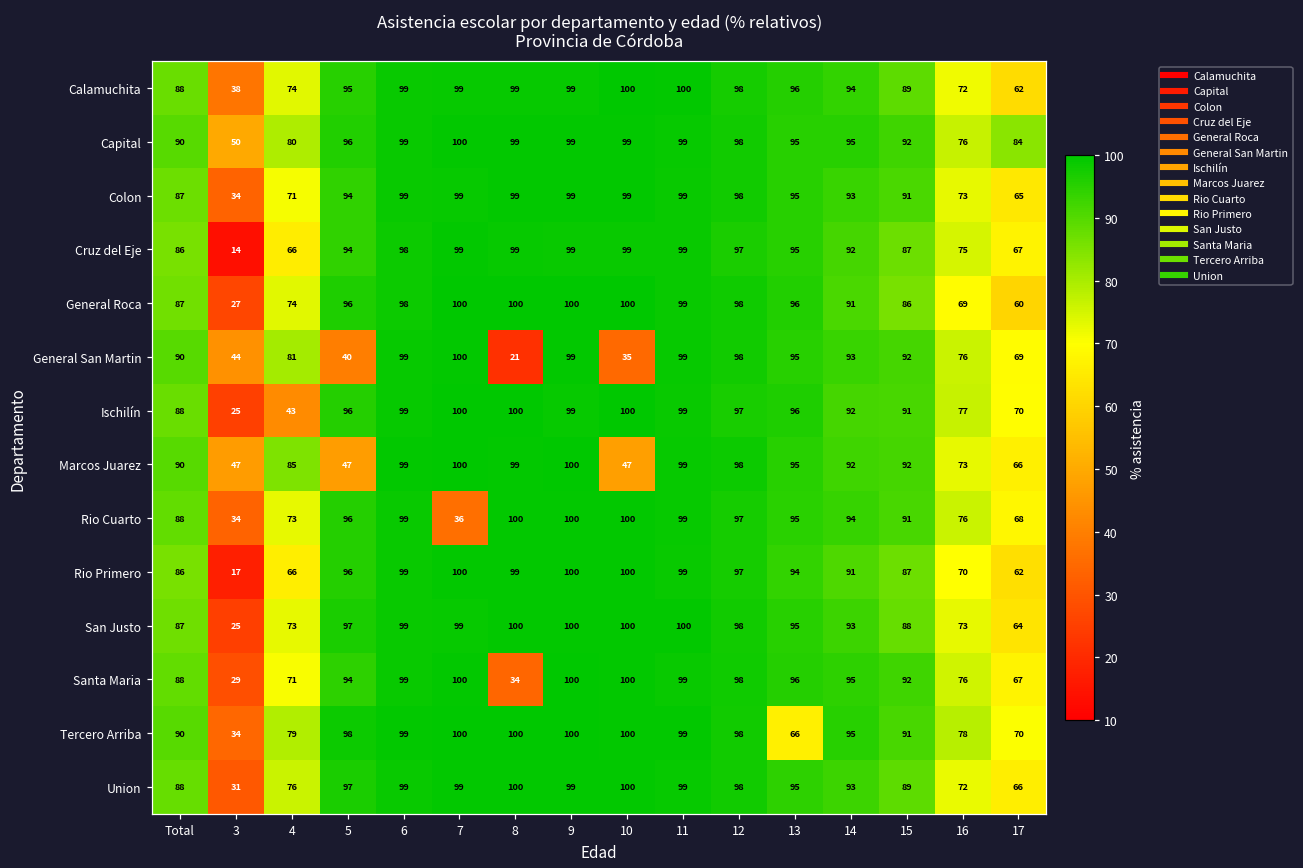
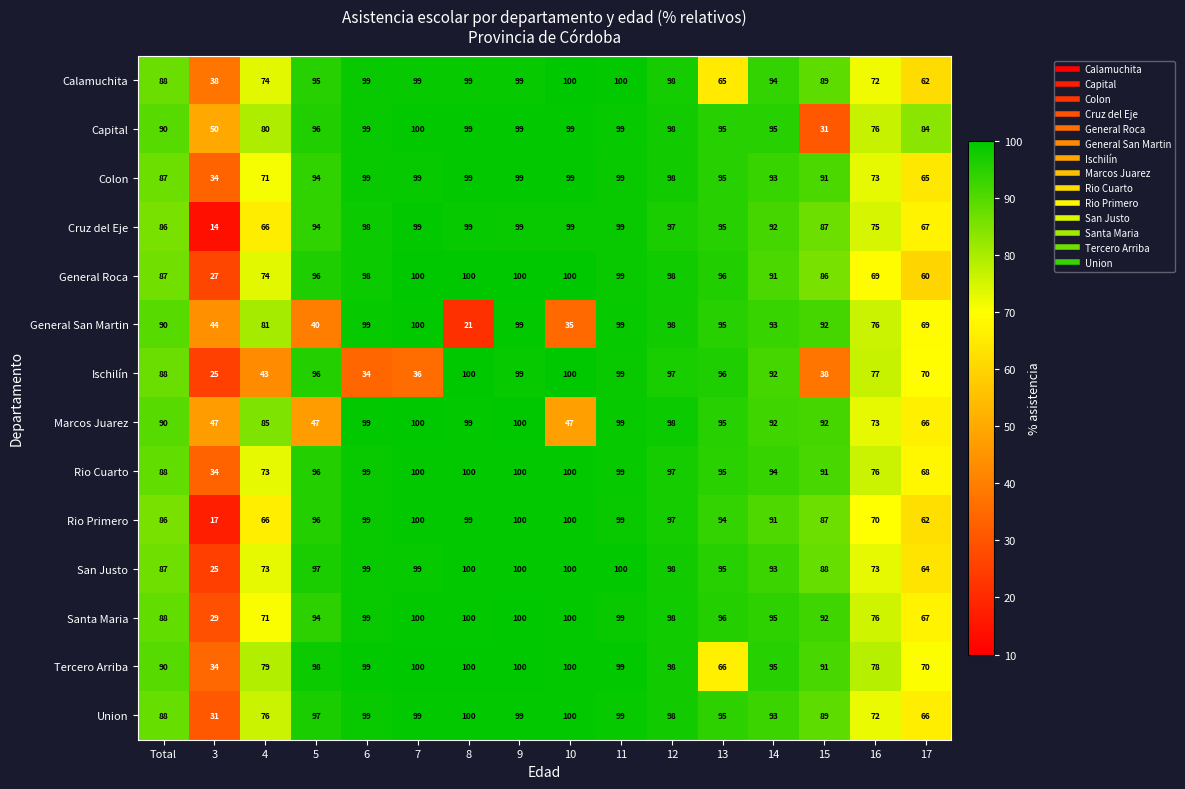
Calamuchita, 13: 96 -> 65
Capital, 15: 92 -> 31
Ischilín, 6: 99 -> 34
Ischilín, 7: 100 -> 36
Ischilín, 15: 91 -> 38
Rio Cuarto, 7: 36 -> 100
Santa Maria, 8: 34 -> 100
